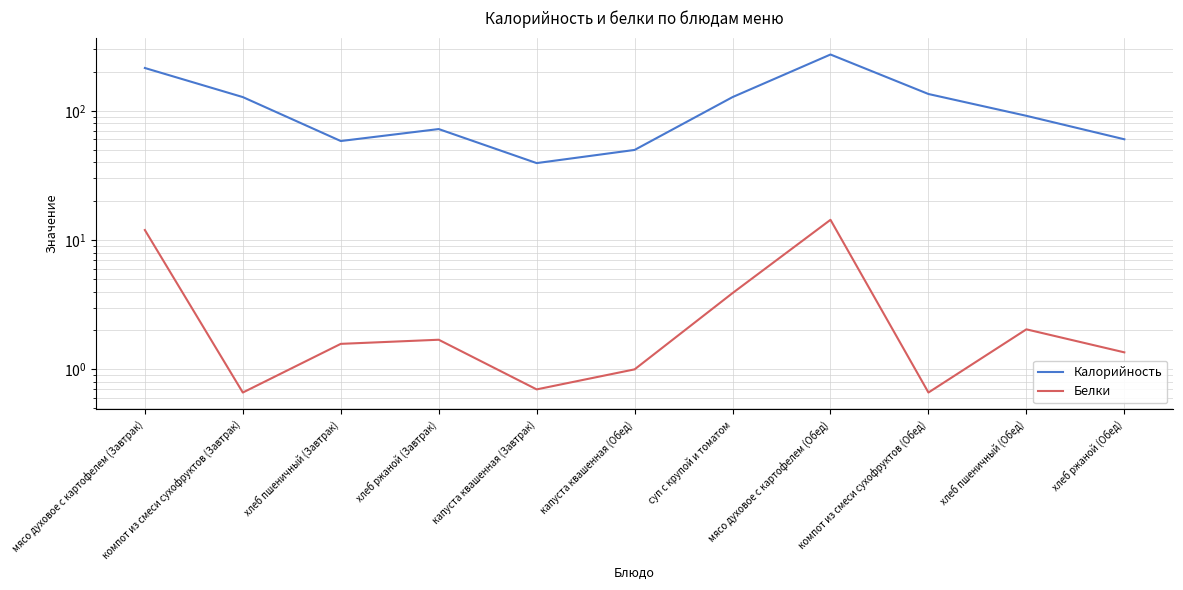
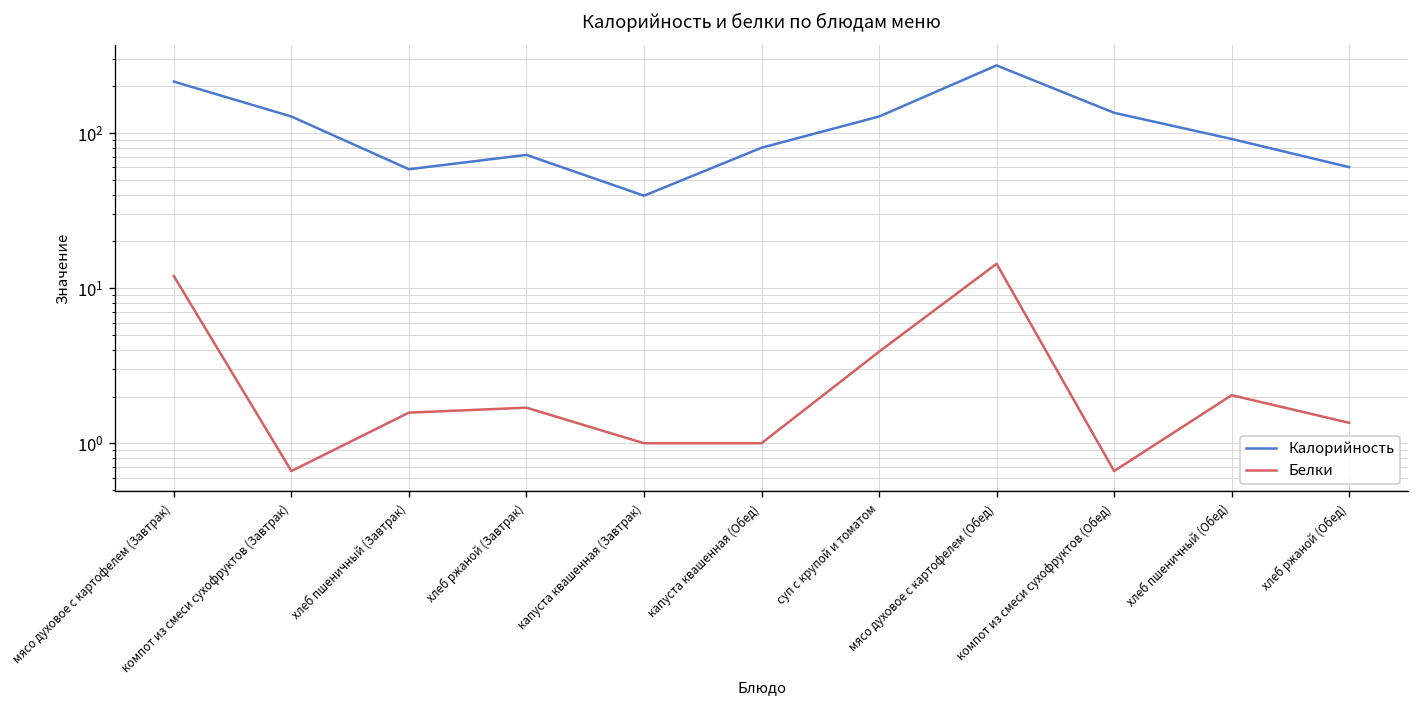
Белки, капуста квашенная (Завтрак): 0.7 -> 1.0
Калорийность, капуста квашенная (Обед): 50 -> 80
